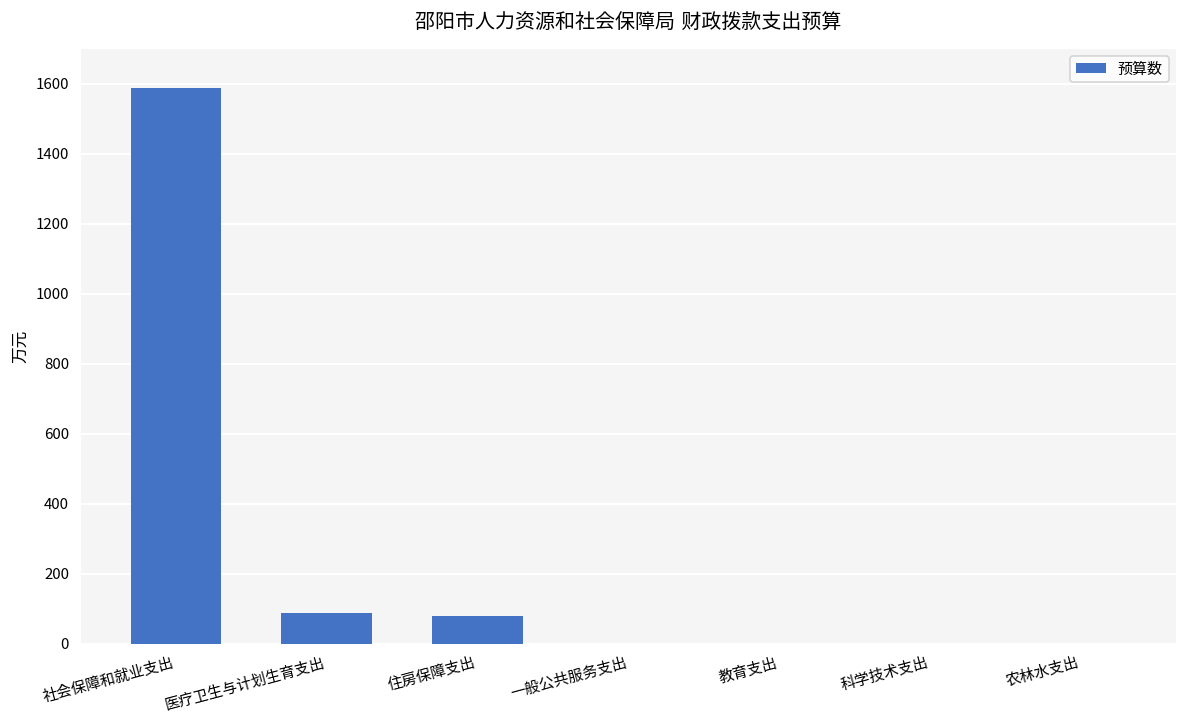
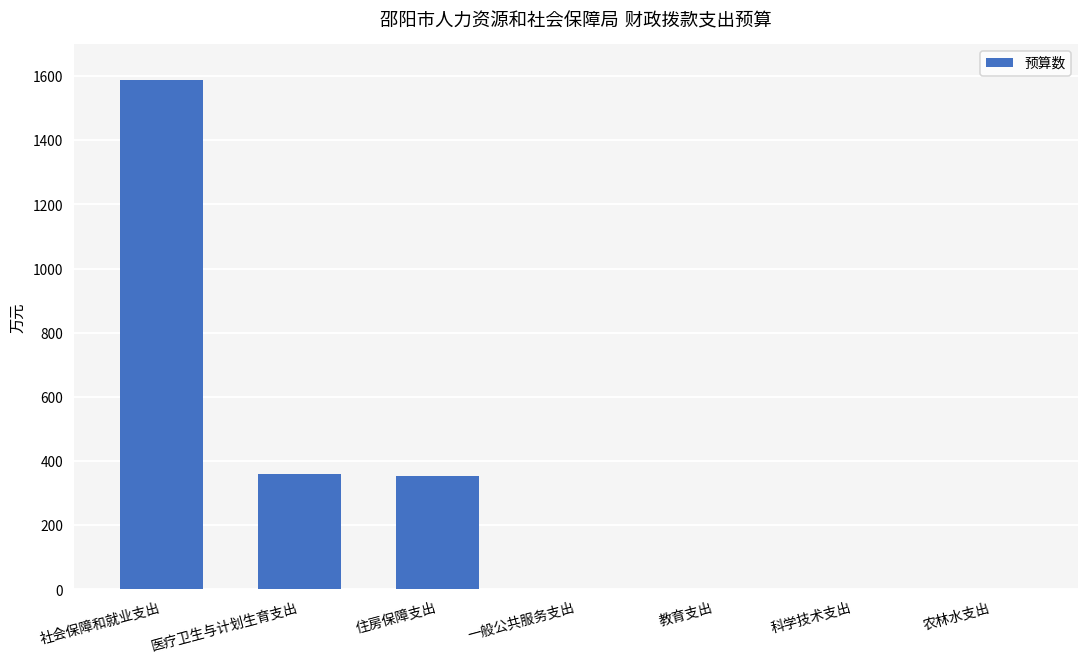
医疗卫生与计划生育支出: 90 -> 360
住房保障支出: 80 -> 350
